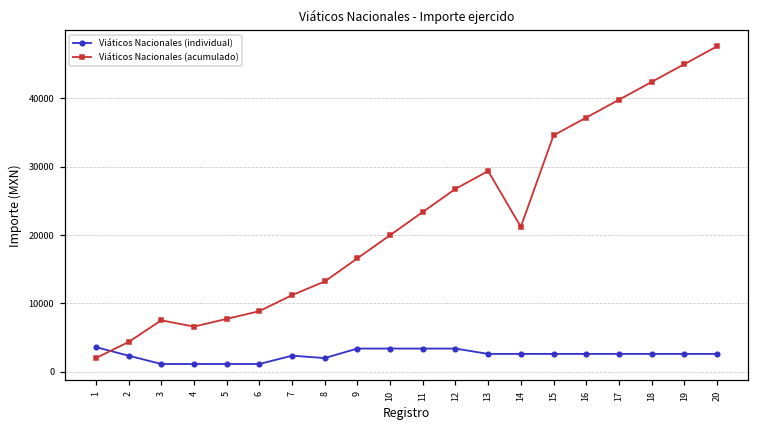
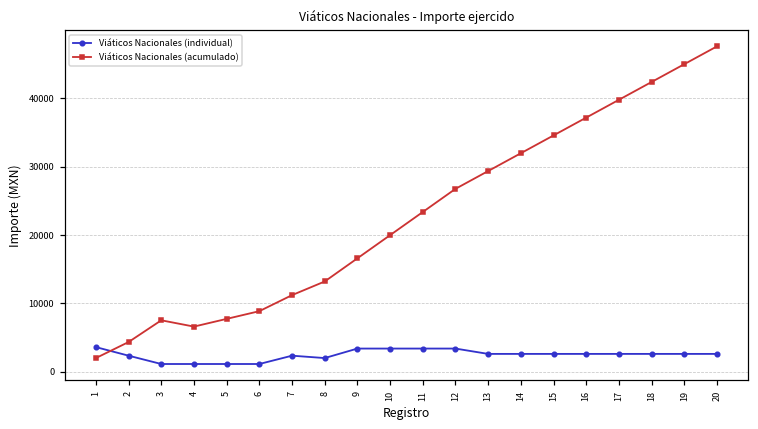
Viáticos Nacionales (acumulado), 14: 21000 -> 32000
